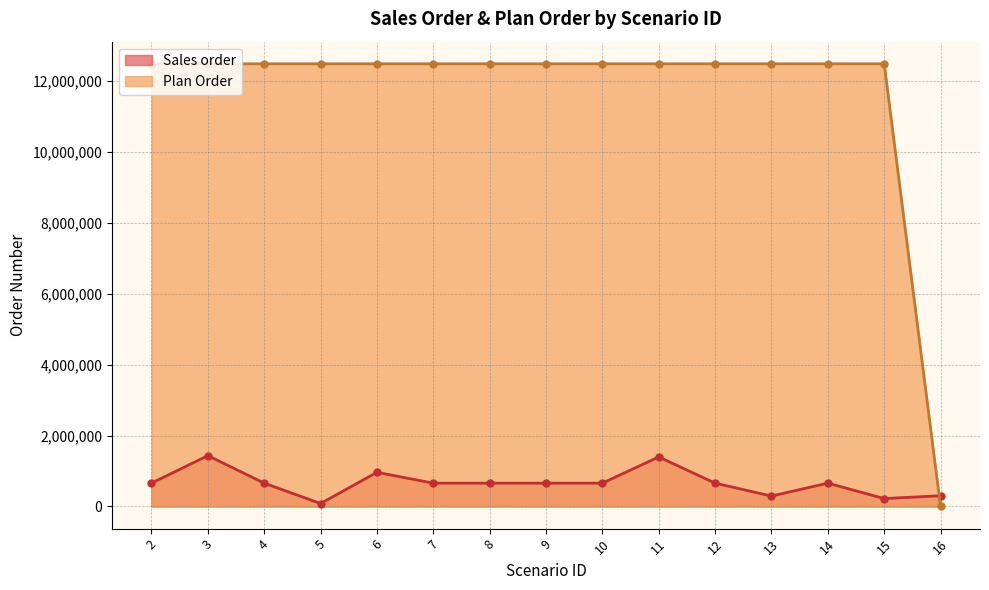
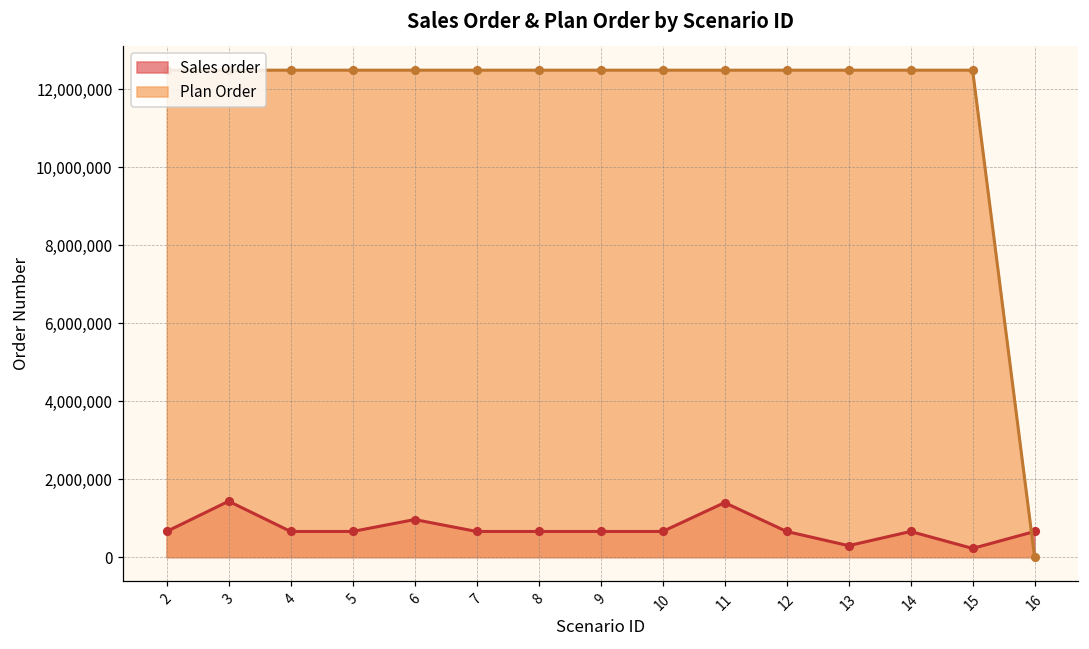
Sales order, 5: 100,000 -> 700,000
Sales order, 16: 300,000 -> 700,000
